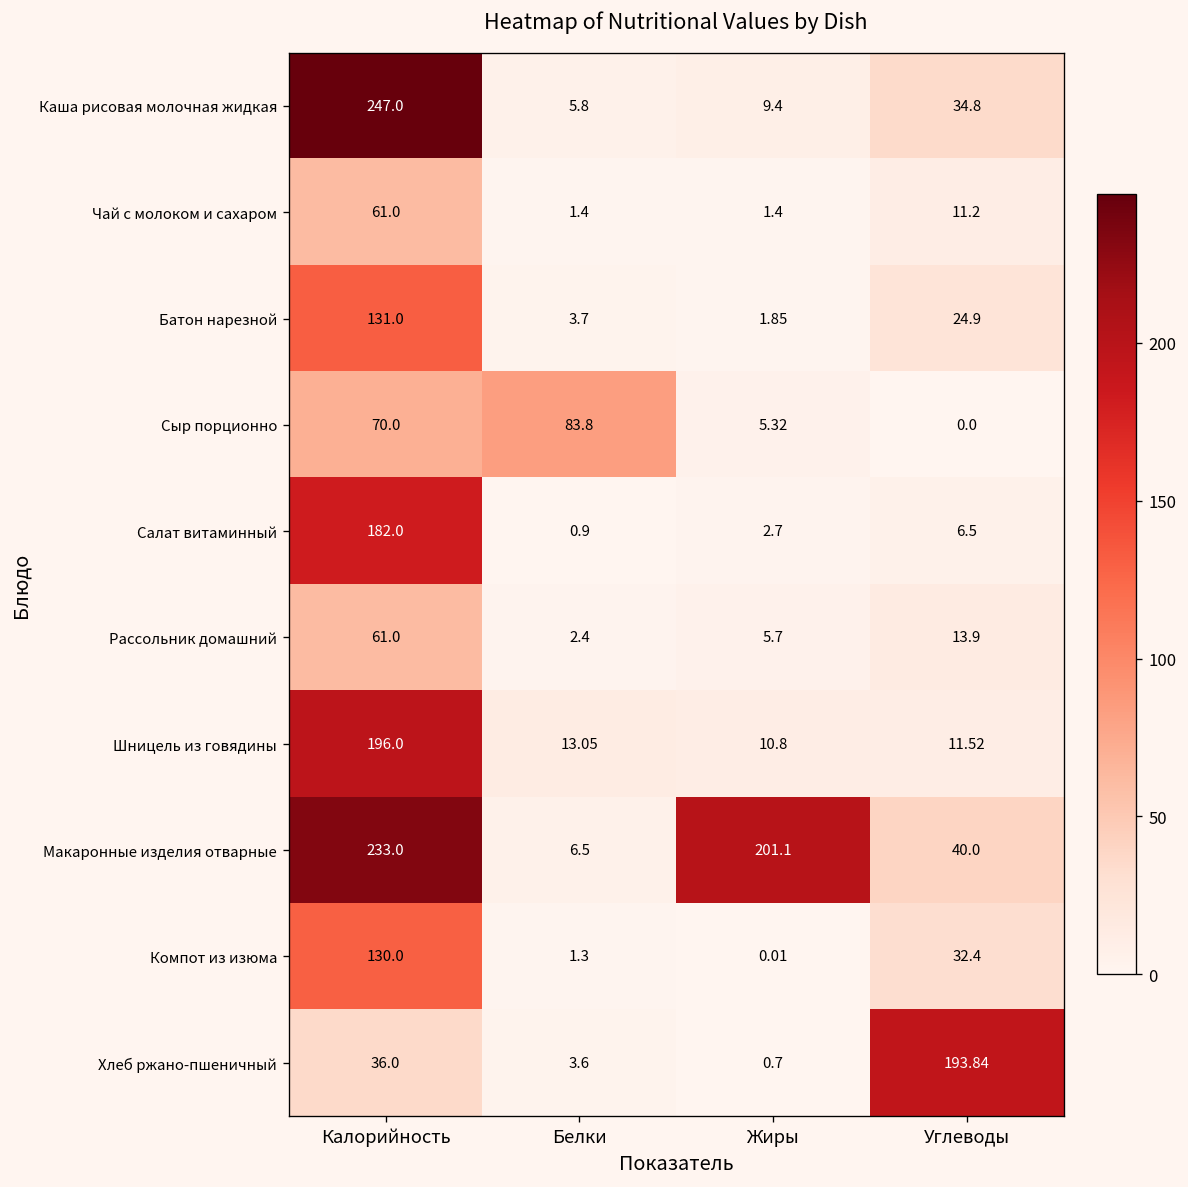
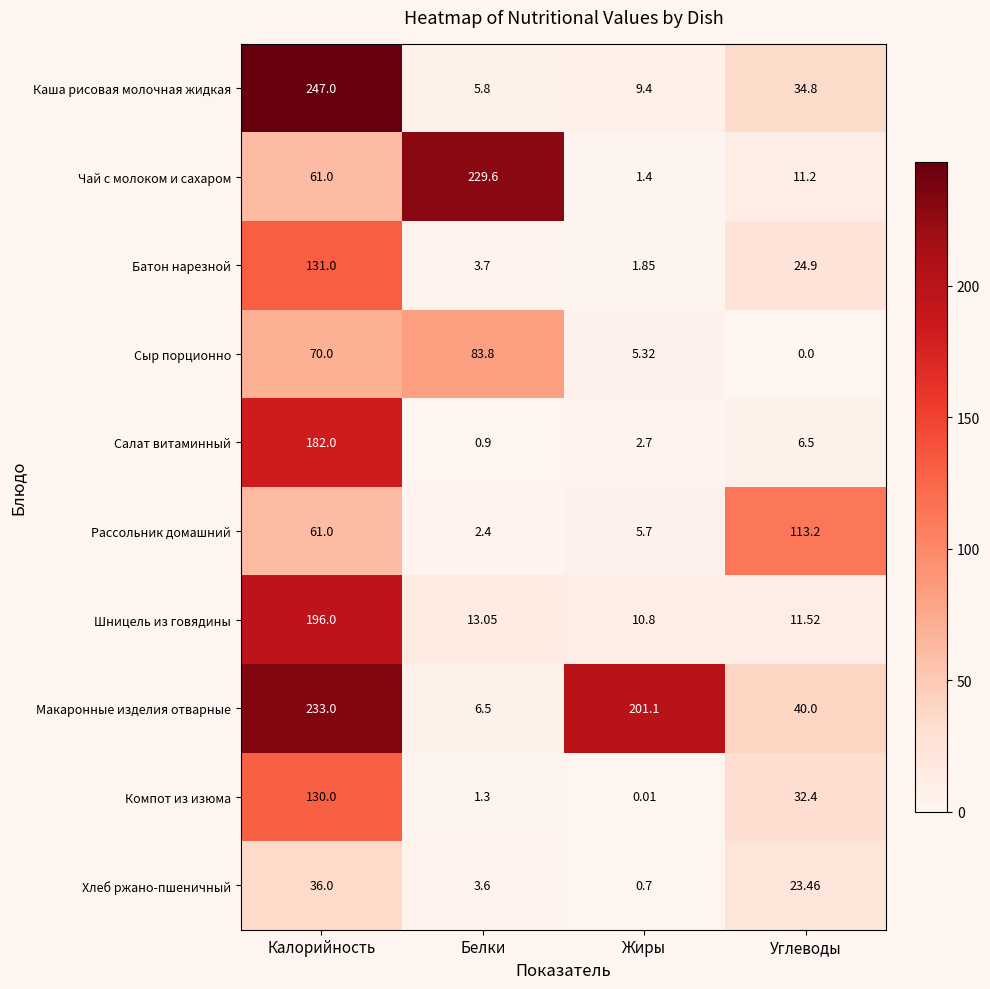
Чай с молоком и сахаром, Белки: 1.4 -> 229.6
Рассольник домашний, Углеводы: 13.9 -> 113.2
Хлеб ржано-пшеничный, Углеводы: 193.84 -> 23.46
